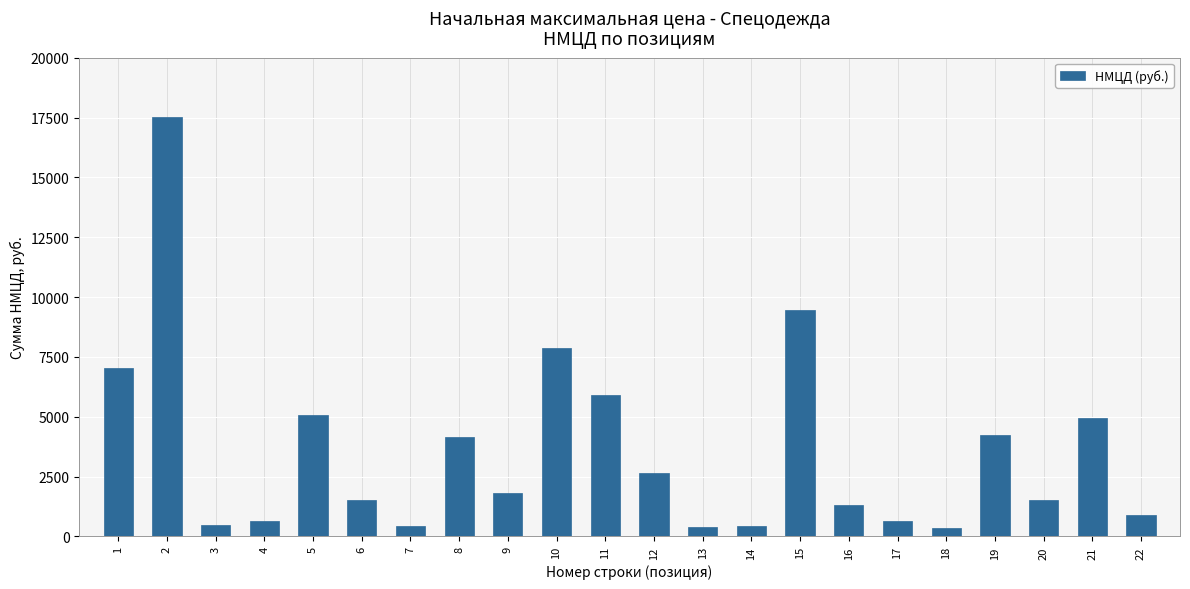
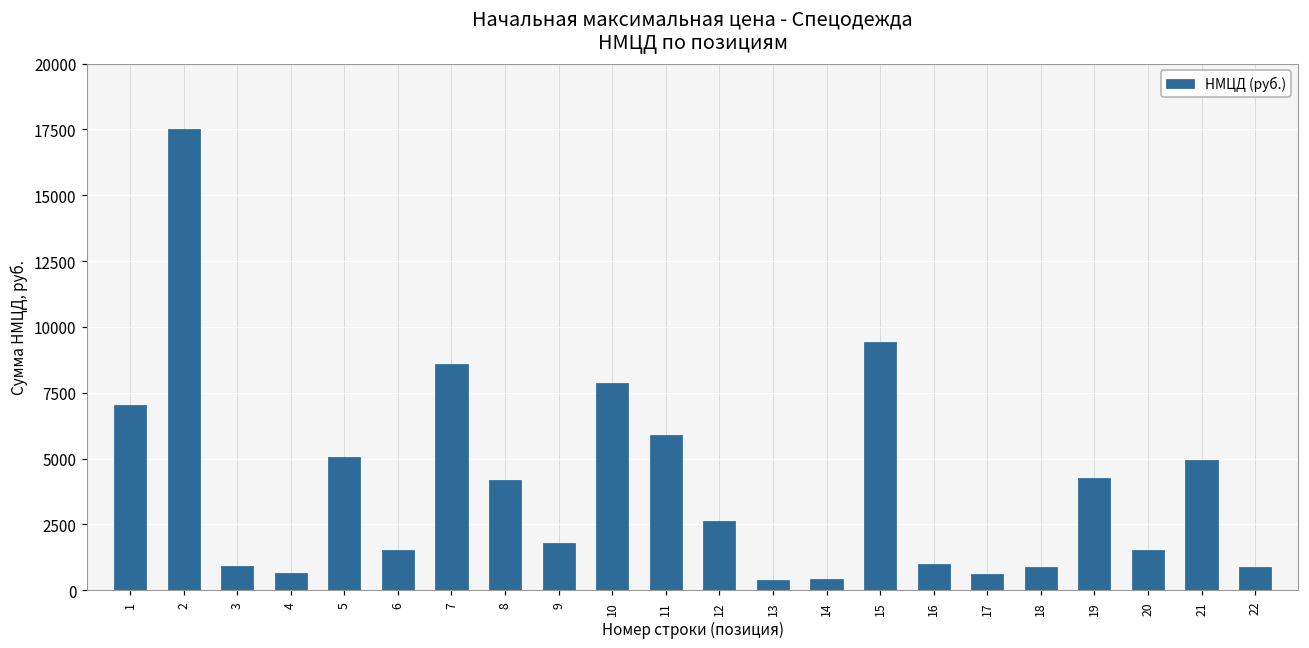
3: 500 -> 900
7: 400 -> 8600
16: 1300 -> 1000
18: 400 -> 900
